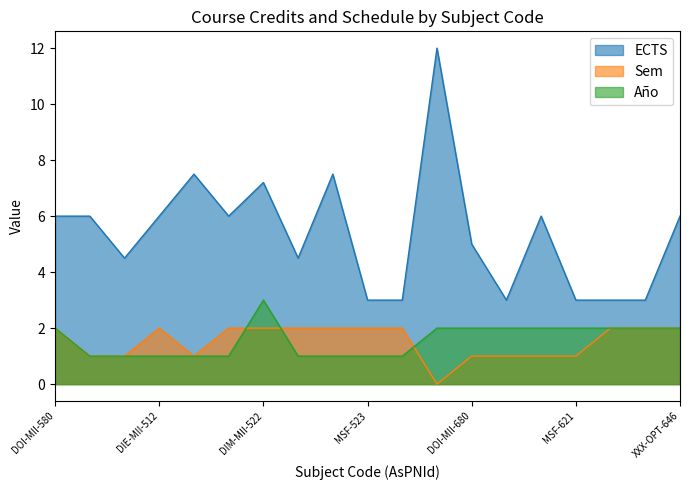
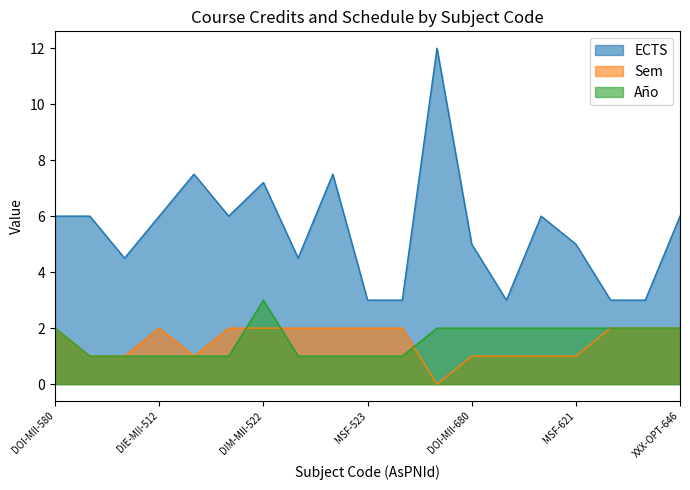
ECTS, MSF-621: 3 -> 5
